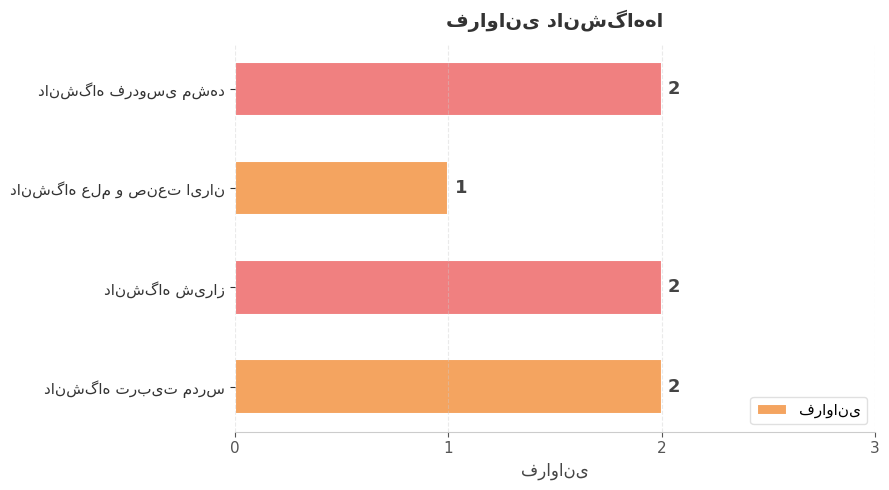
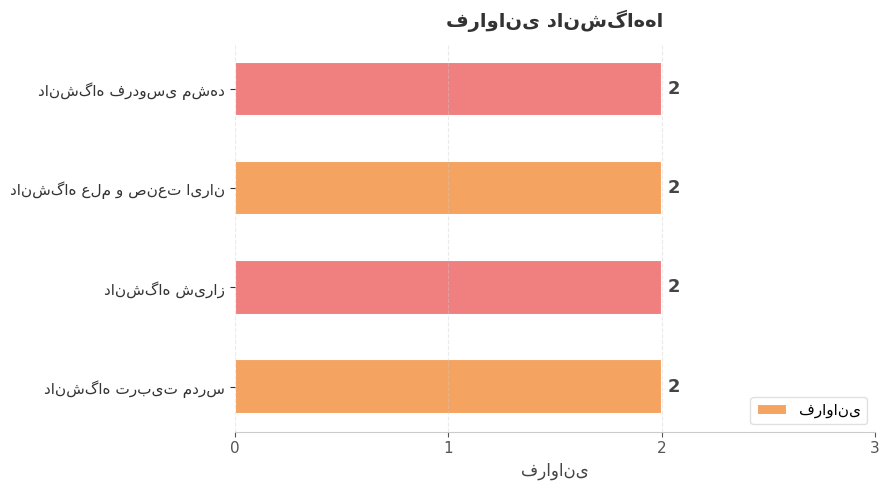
دانشگاه علم و صنعت ایران: 1 -> 2
